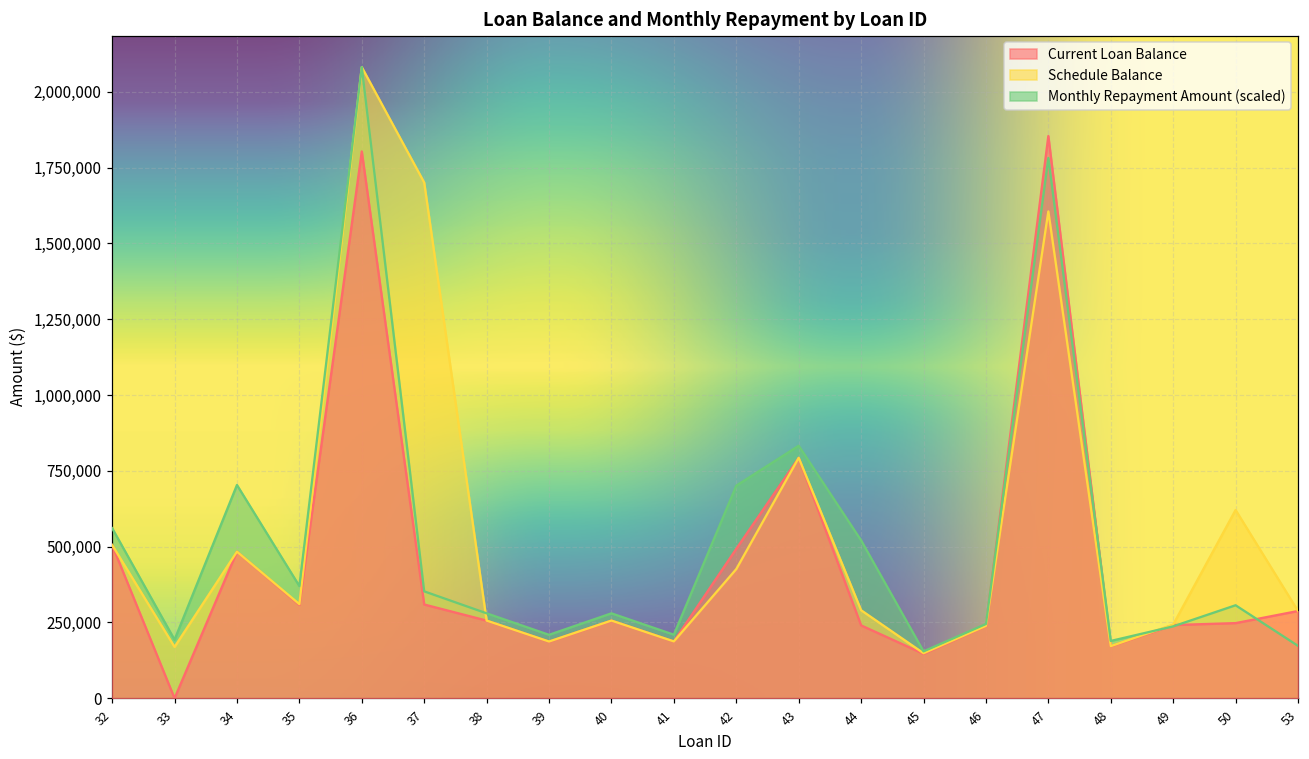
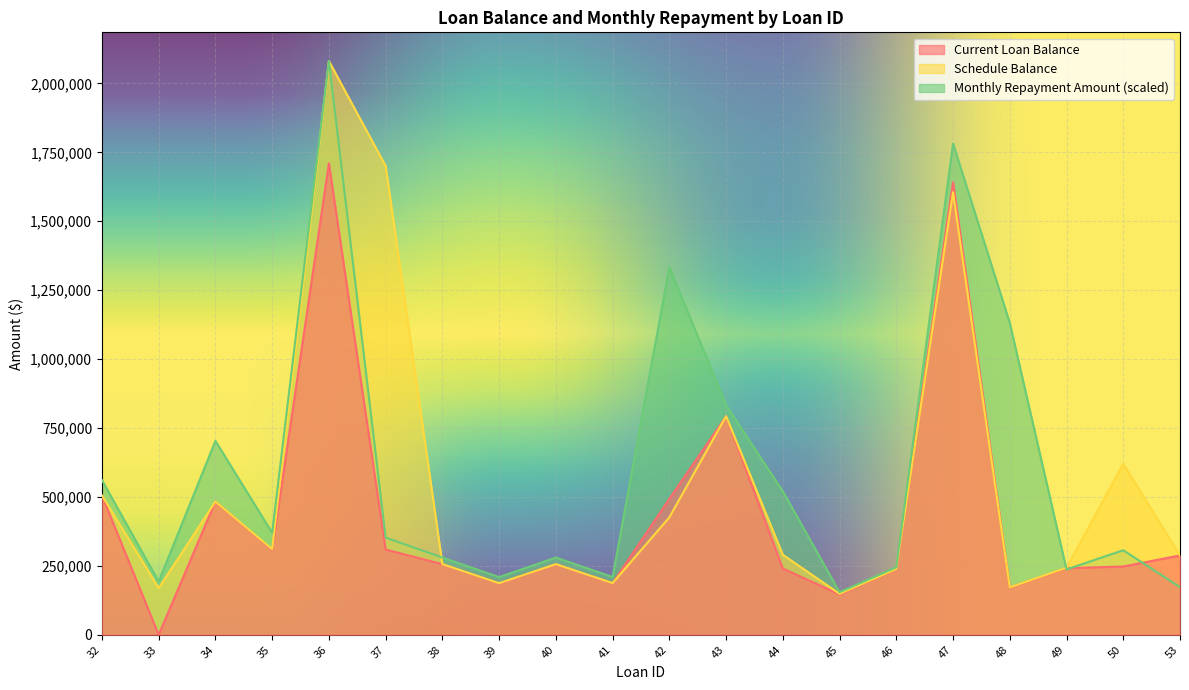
Current Loan Balance, 36: 1,800,000 -> 1,710,000
Monthly Repayment Amount (scaled), 42: 700,000 -> 1,330,000
Current Loan Balance, 47: 1,850,000 -> 1,640,000
Monthly Repayment Amount (scaled), 48: 190,000 -> 1,130,000
